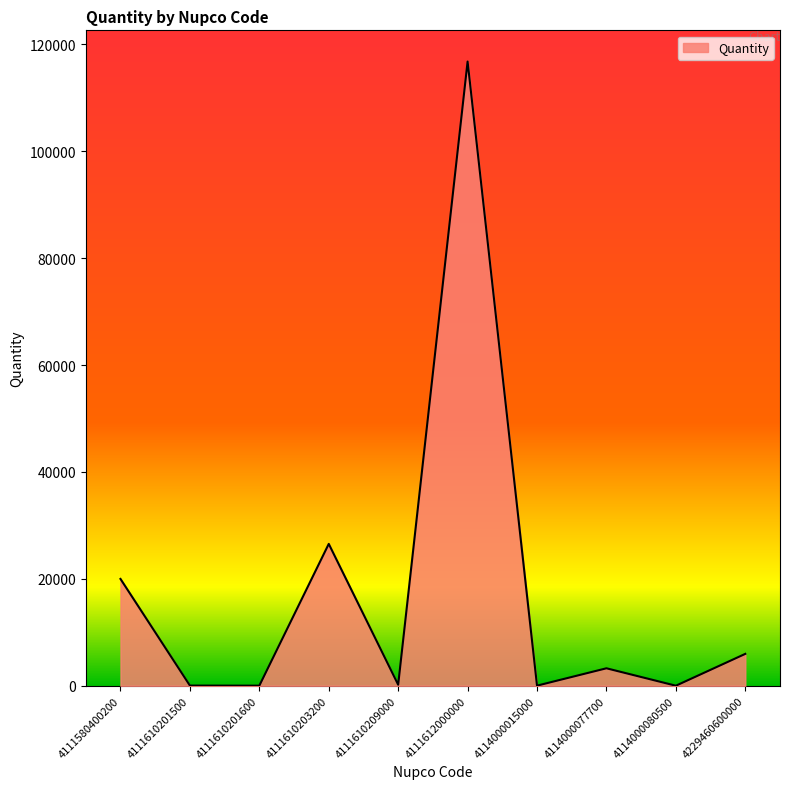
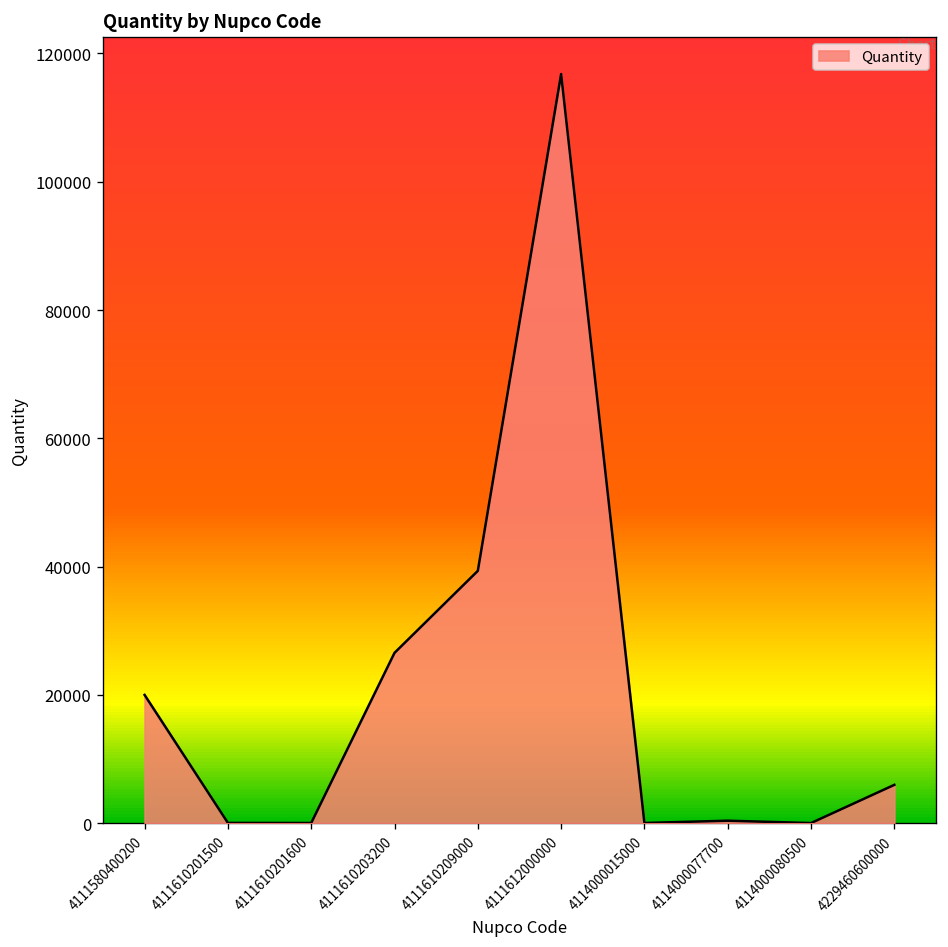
4111610209000: 0 -> 39000
4114000077700: 3000 -> 0
